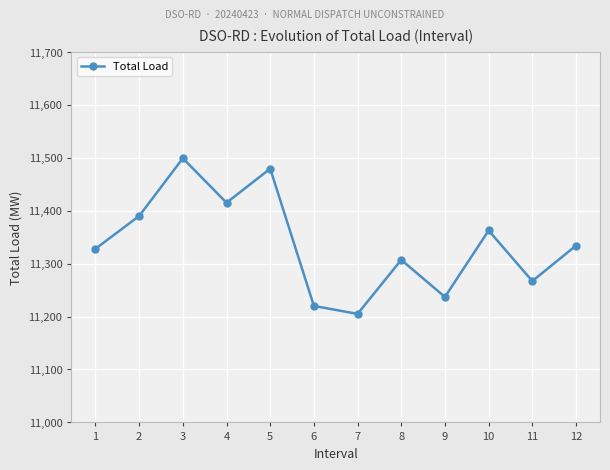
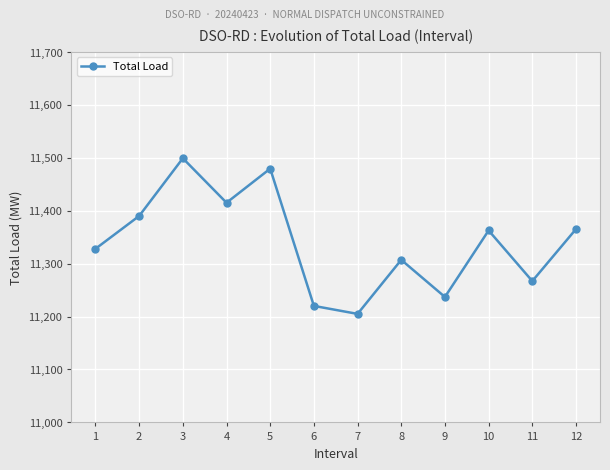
12: 11,330 -> 11,370
